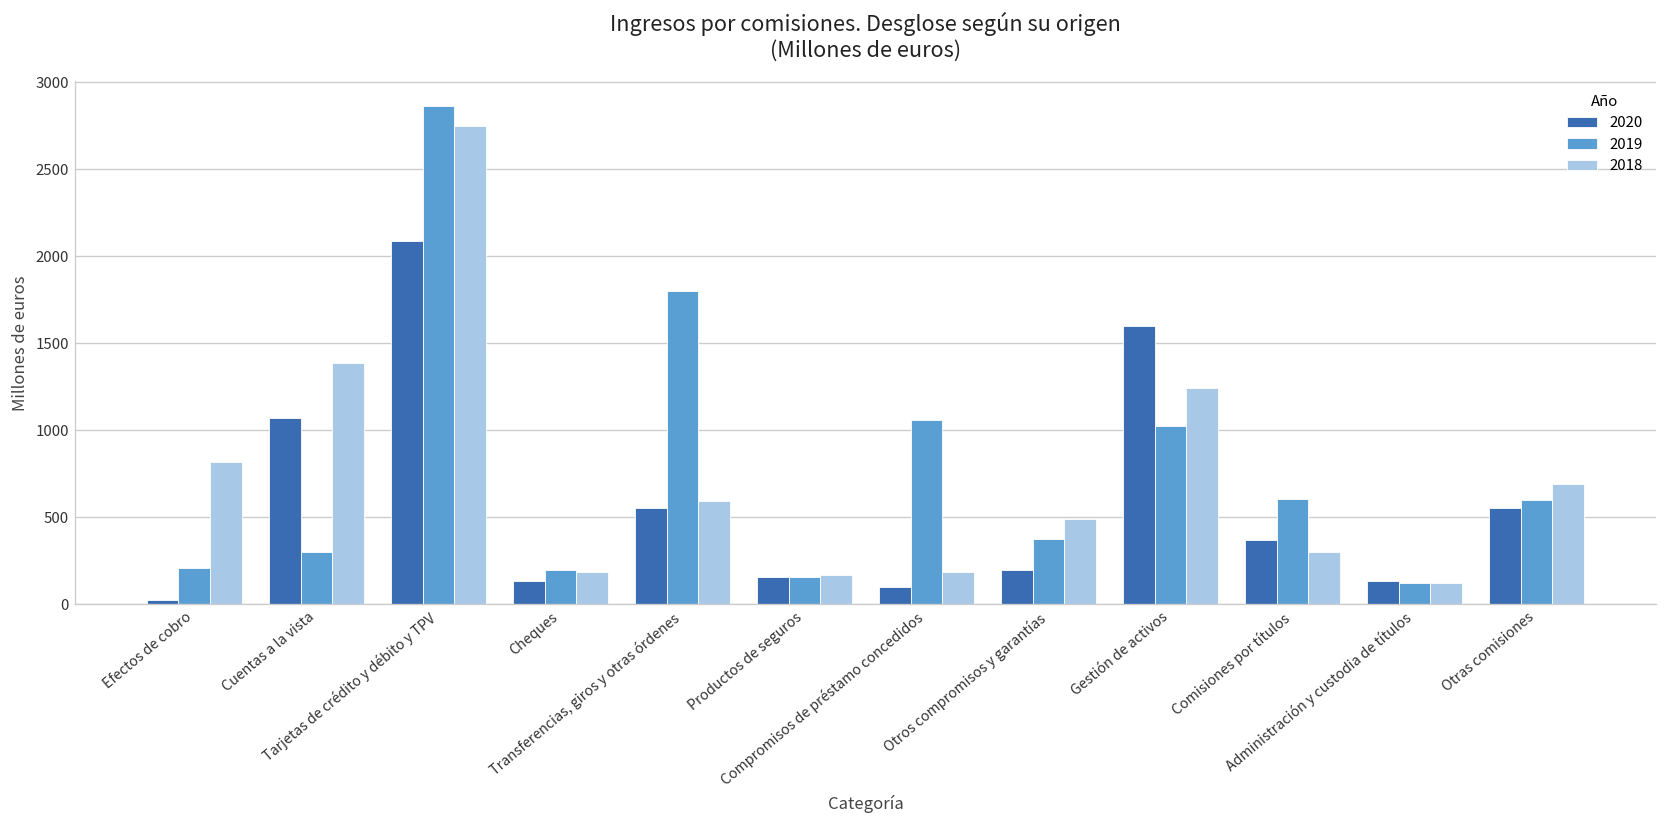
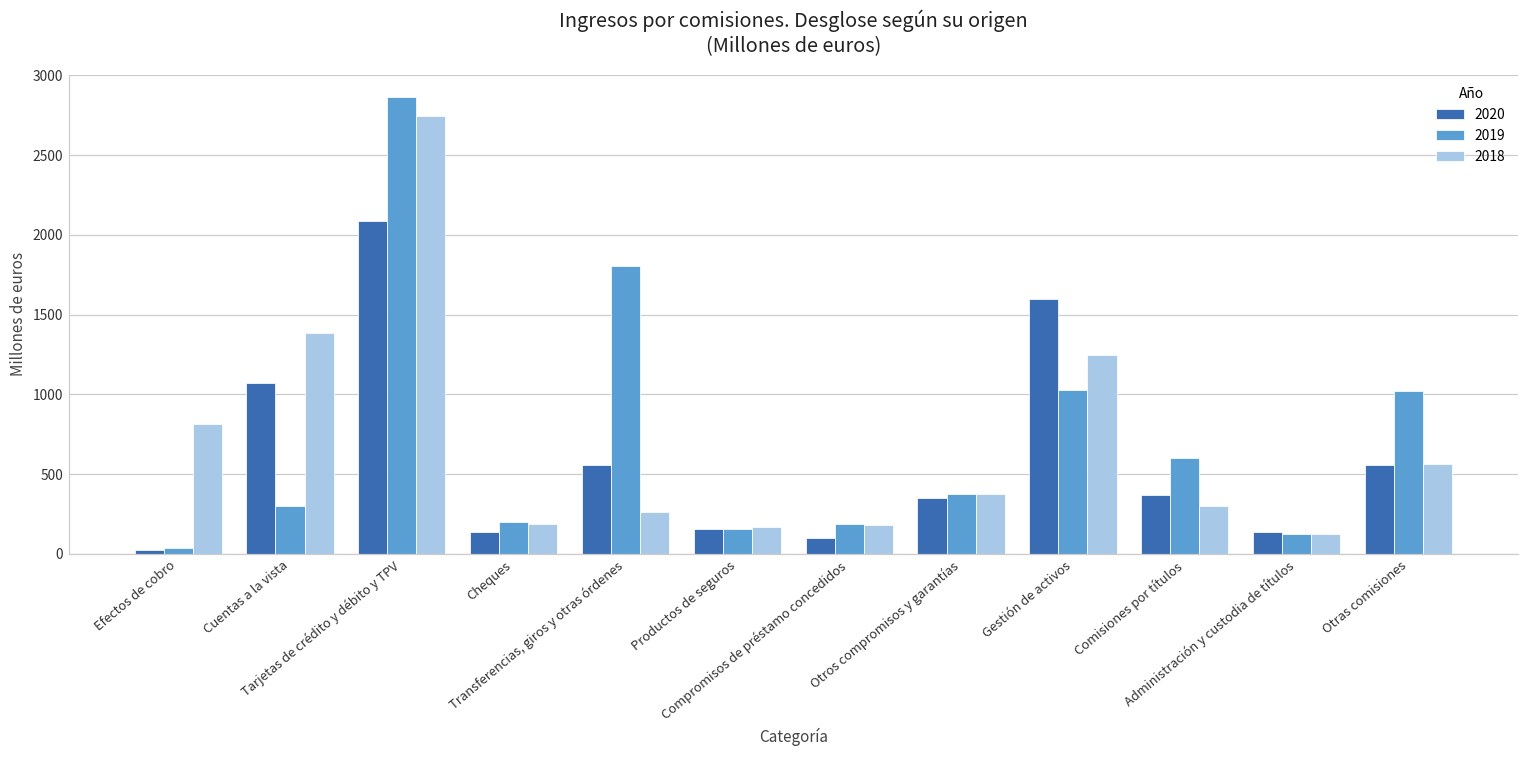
2019, Efectos de cobro: 210 -> 40
2018, Transferencias, giros y otras órdenes: 600 -> 260
2019, Compromisos de préstamo concedidos: 1060 -> 190
2020, Otros compromisos y garantías: 200 -> 350
2018, Otros compromisos y garantías: 490 -> 370
2019, Otras comisiones: 600 -> 1020
2018, Otras comisiones: 690 -> 560
